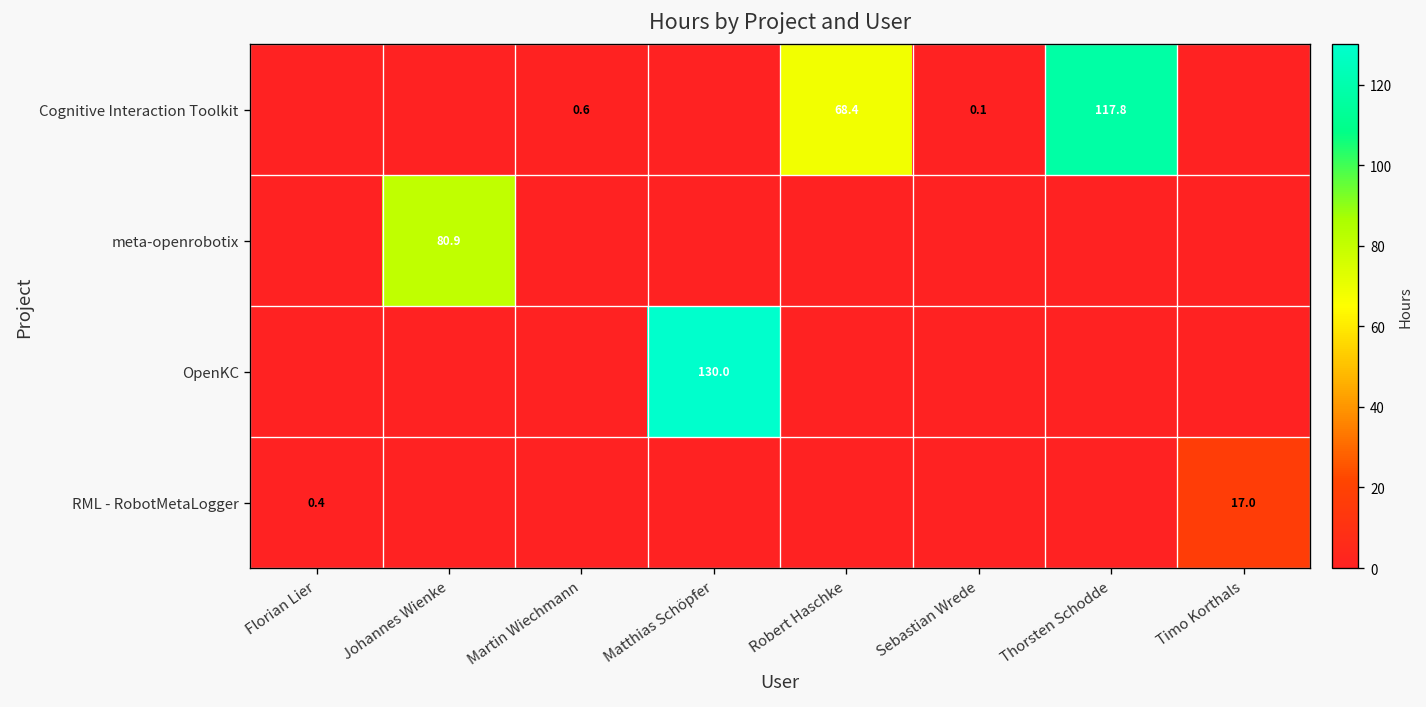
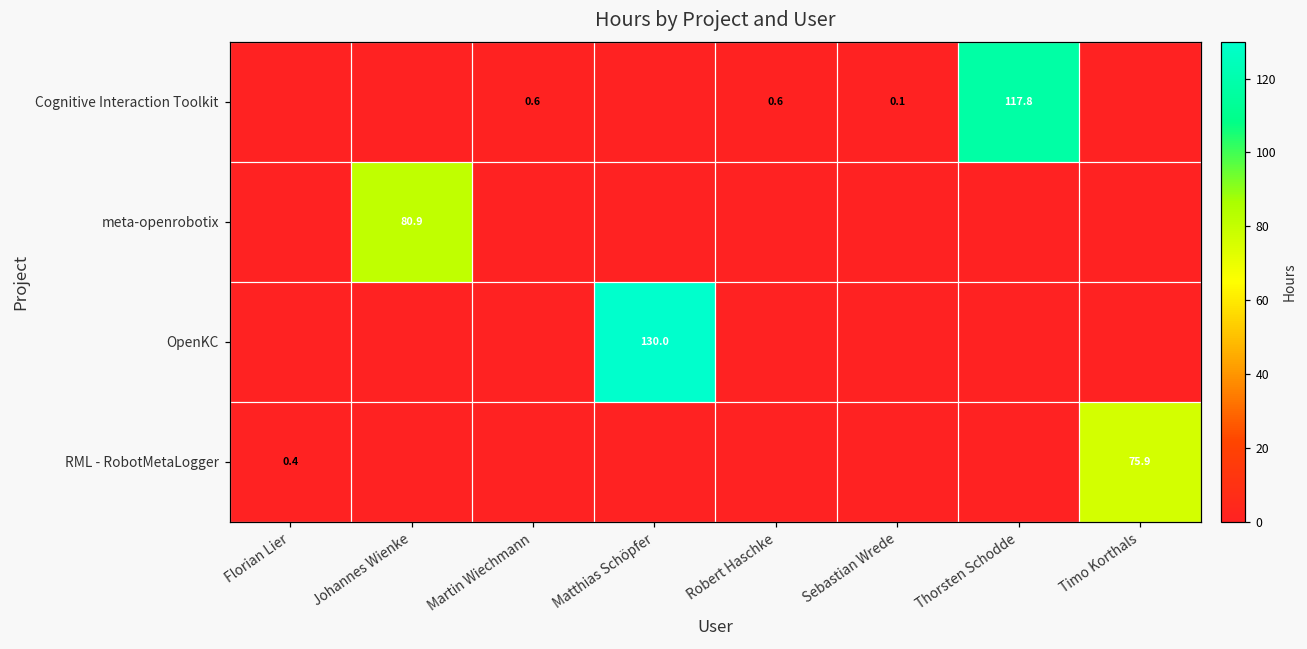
Cognitive Interaction Toolkit, Robert Haschke: 68.4 -> 0.6
RML - RobotMetaLogger, Timo Korthals: 17.0 -> 75.9
